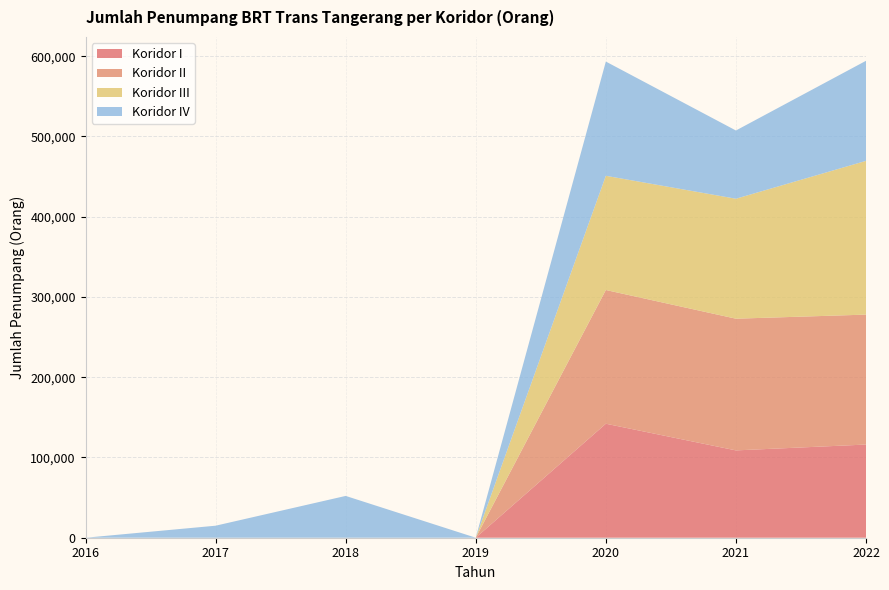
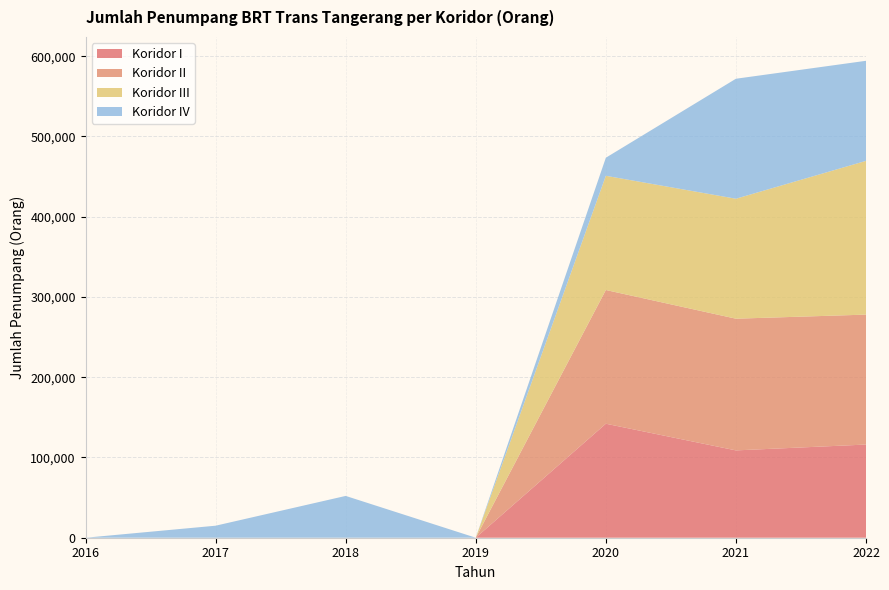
Koridor IV, 2020: 140,000 -> 20,000
Koridor IV, 2021: 90,000 -> 150,000
